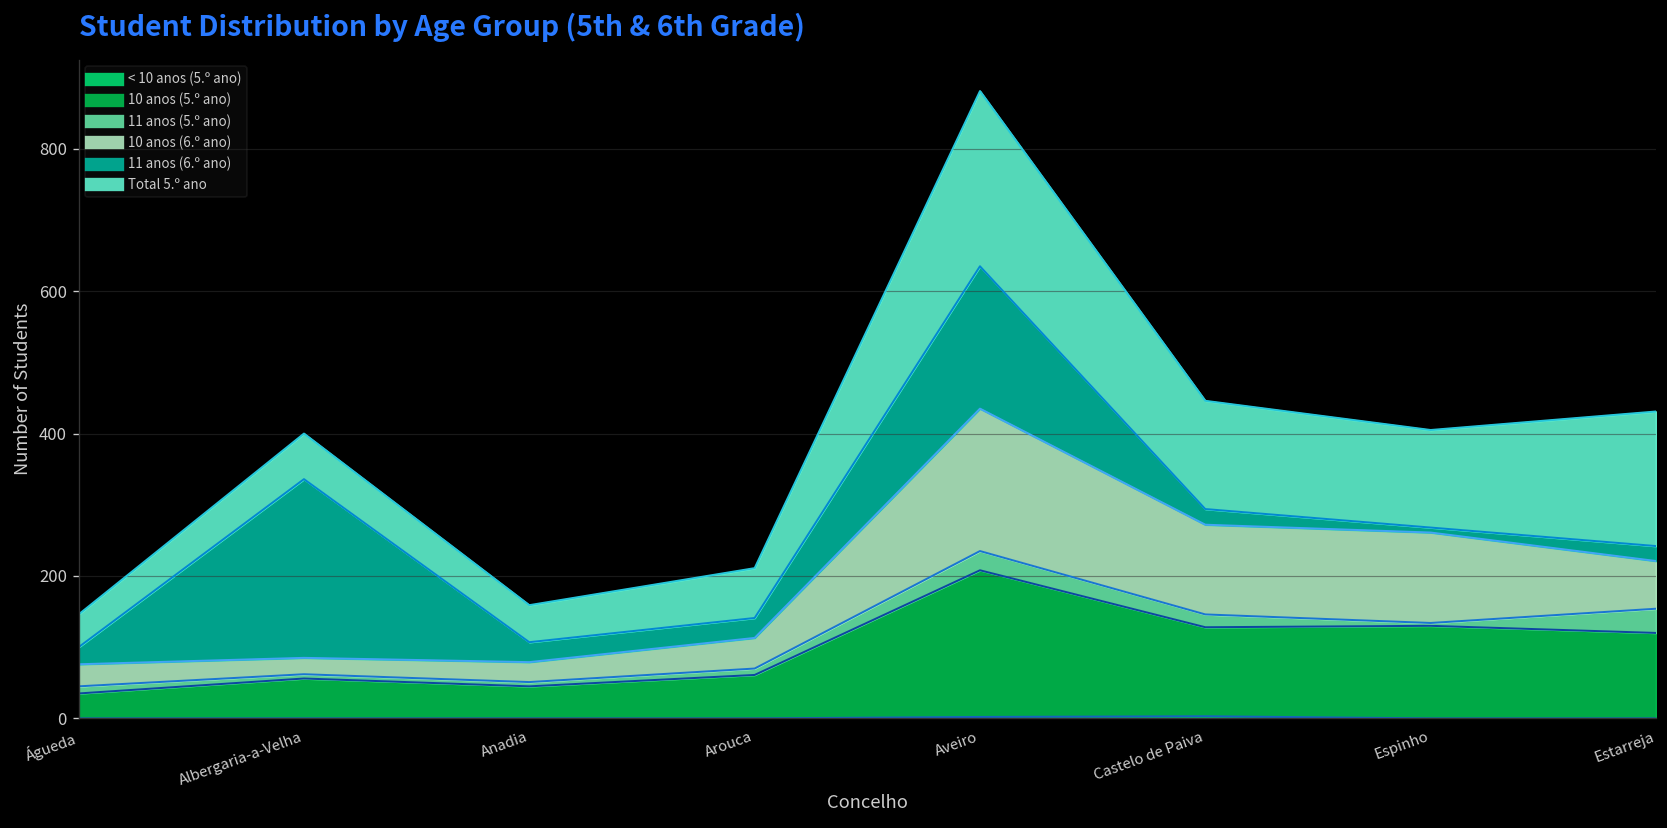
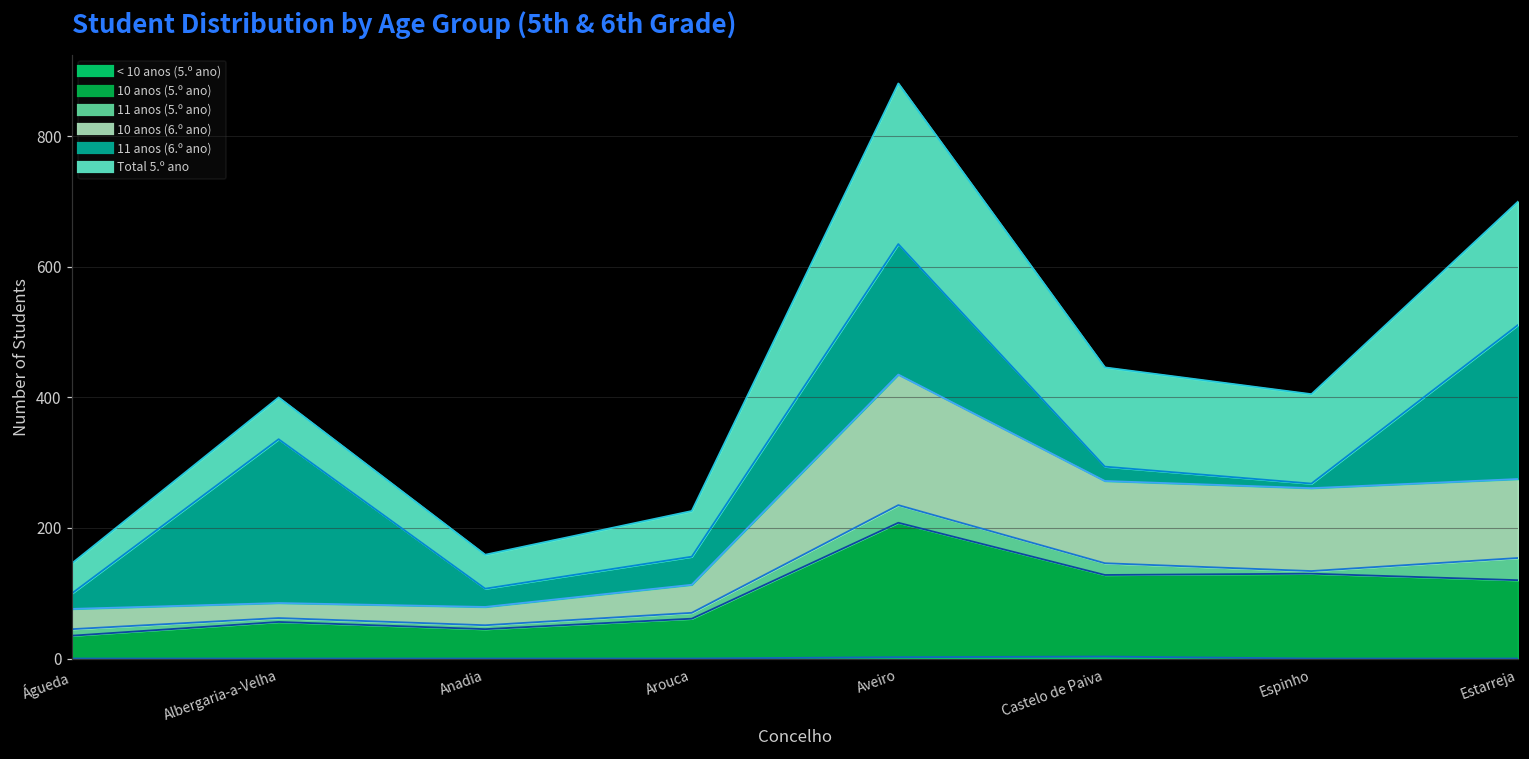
11 anos (6.º ano), Arouca: 30 -> 40
10 anos (6.º ano), Estarreja: 70 -> 120
11 anos (6.º ano), Estarreja: 20 -> 240
